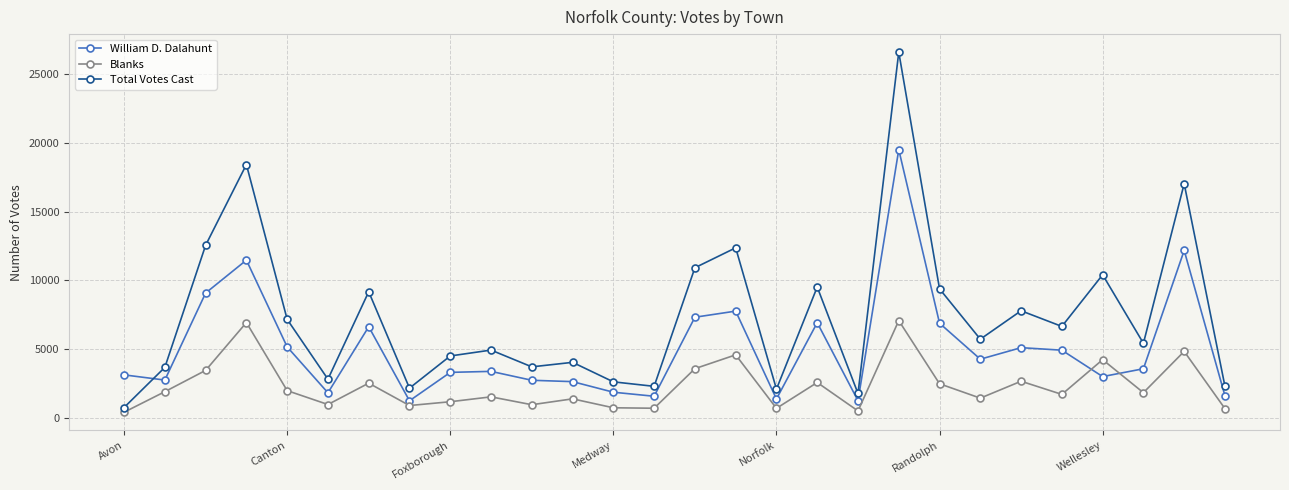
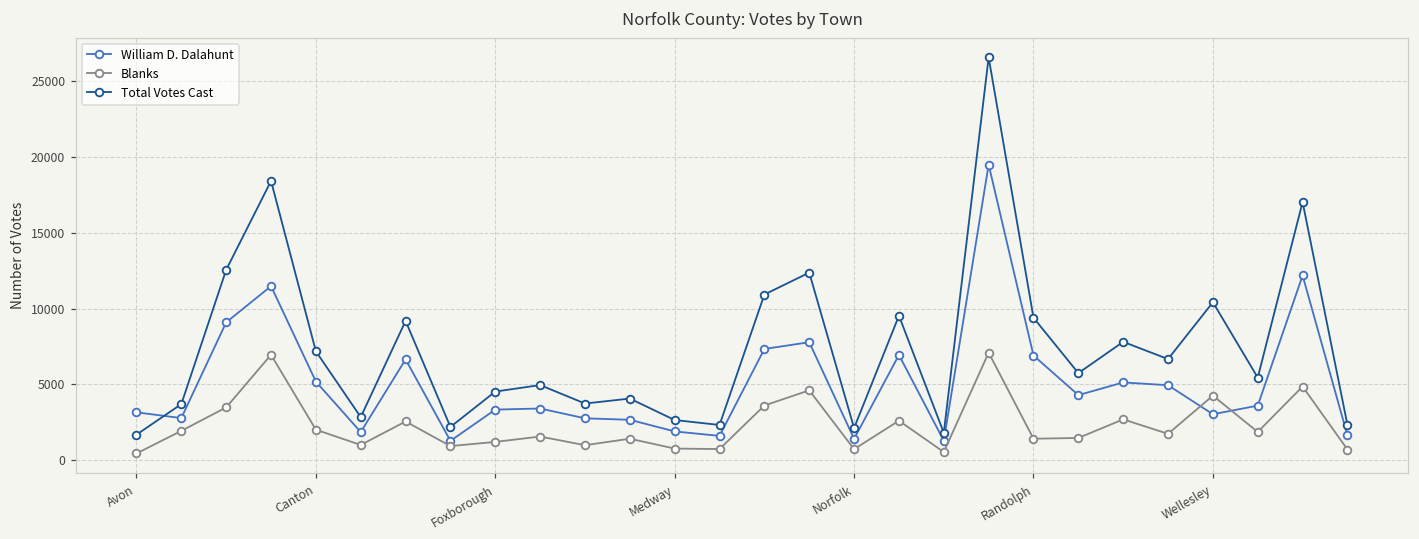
Total Votes Cast, Avon: 800 -> 1700
Blanks, Randolph: 2500 -> 1400
